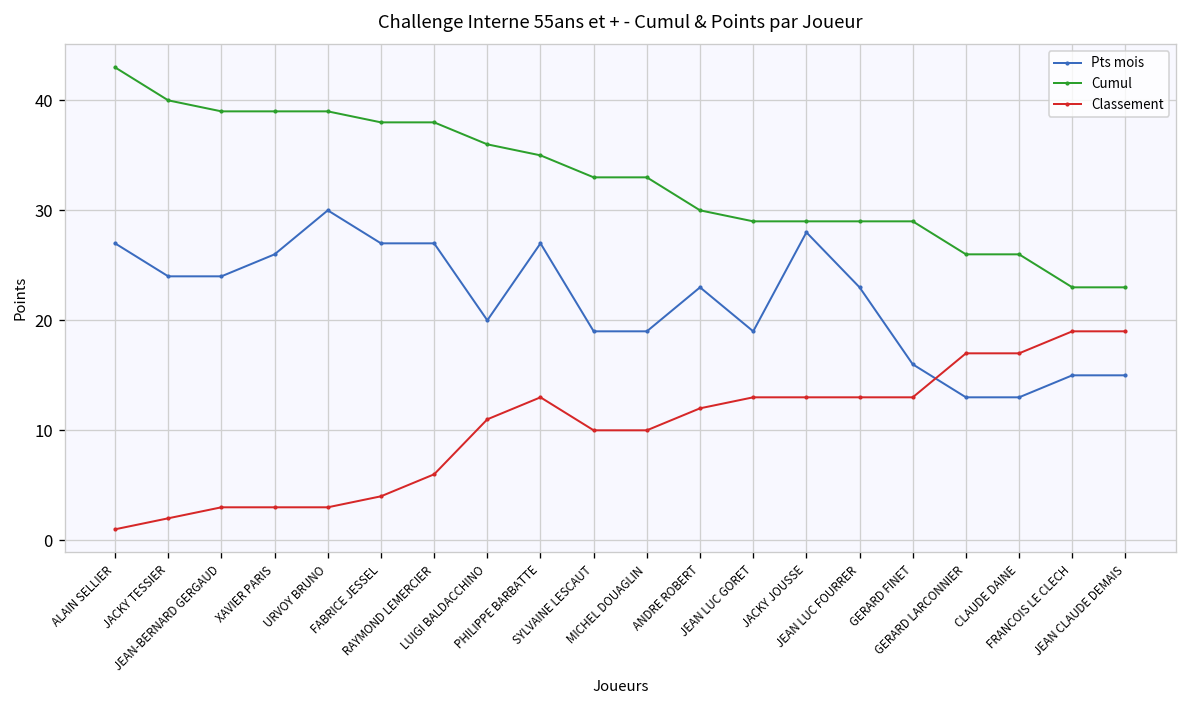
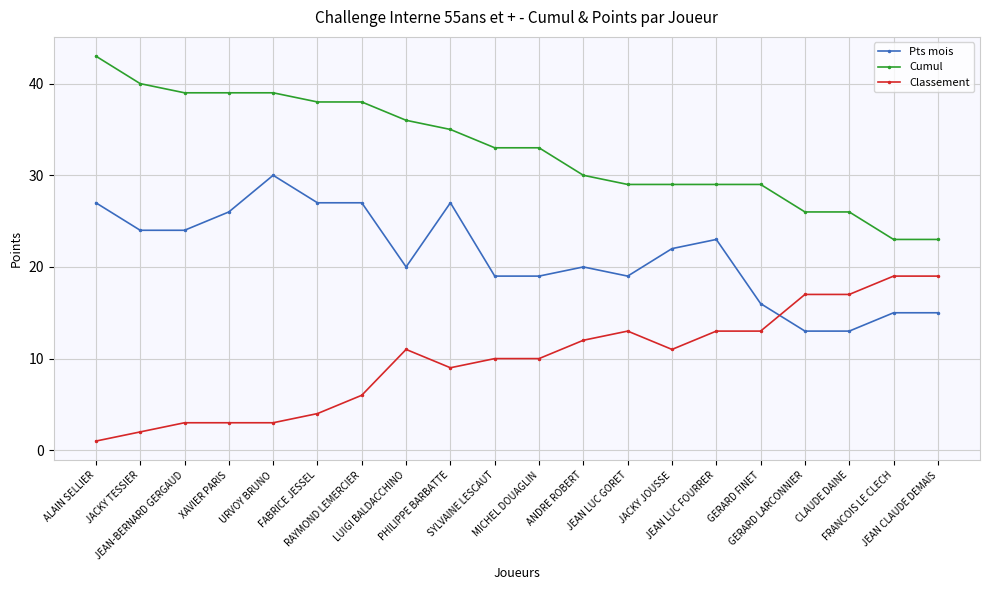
Classement, PHILIPPE BARBATTE: 13 -> 9
Pts mois, ANDRE ROBERT: 23 -> 20
Pts mois, JACKY JOUSSE: 28 -> 22
Classement, JACKY JOUSSE: 13 -> 11
